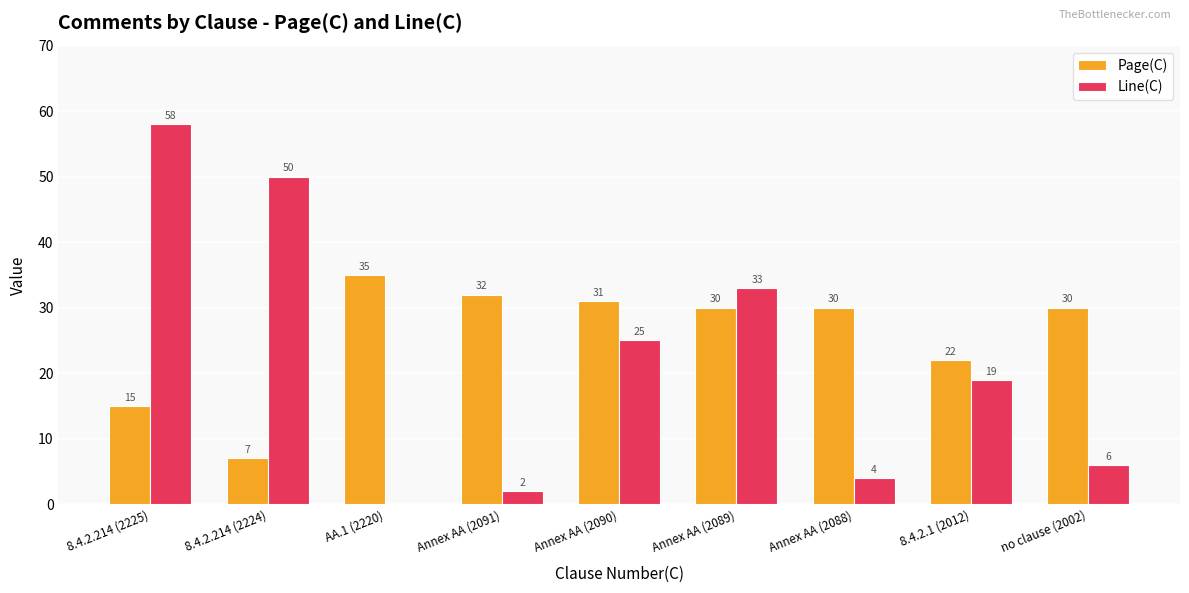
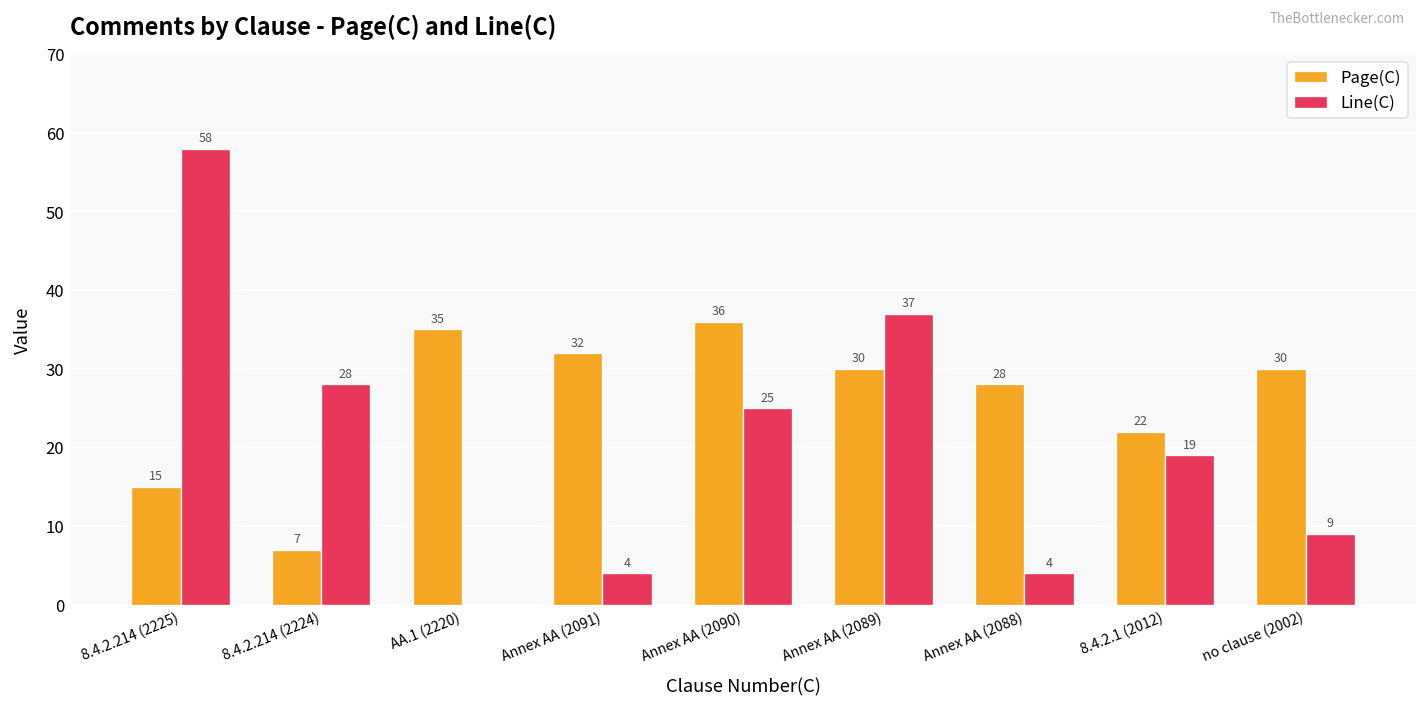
Line(C), 8.4.2.214 (2224): 50 -> 28
Line(C), Annex AA (2091): 2 -> 4
Page(C), Annex AA (2090): 31 -> 36
Line(C), Annex AA (2089): 33 -> 37
Page(C), Annex AA (2088): 30 -> 28
Line(C), no clause (2002): 6 -> 9
